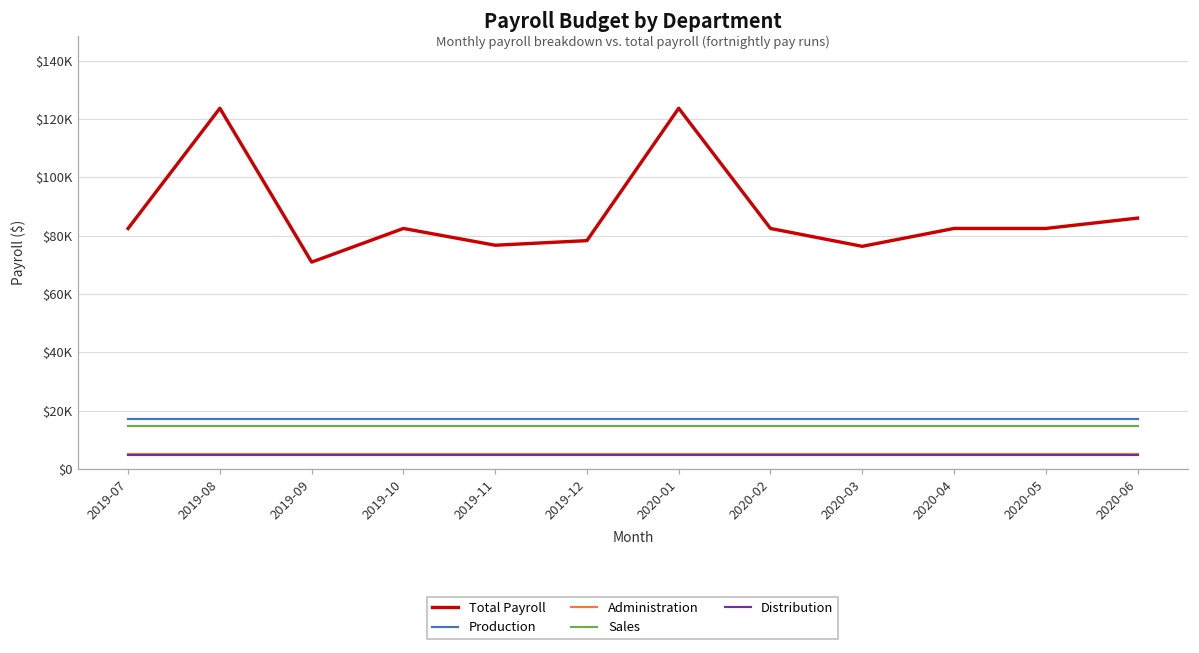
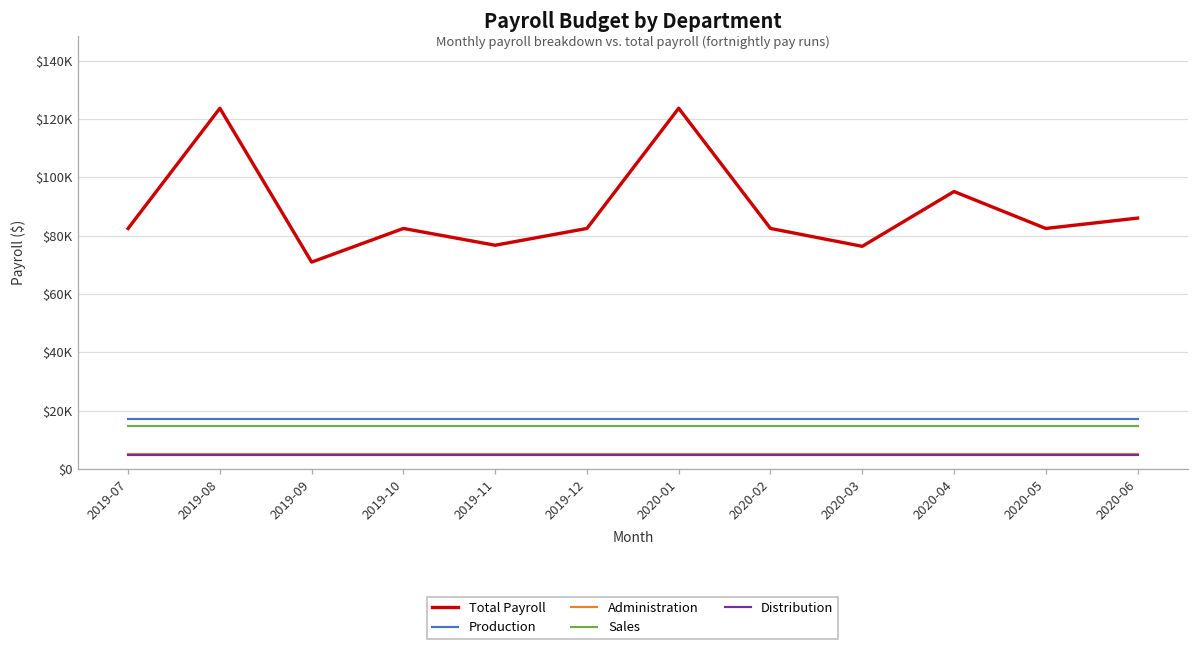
Total Payroll, 2019-12: $78000 -> $82000
Total Payroll, 2020-04: $82000 -> $95000
